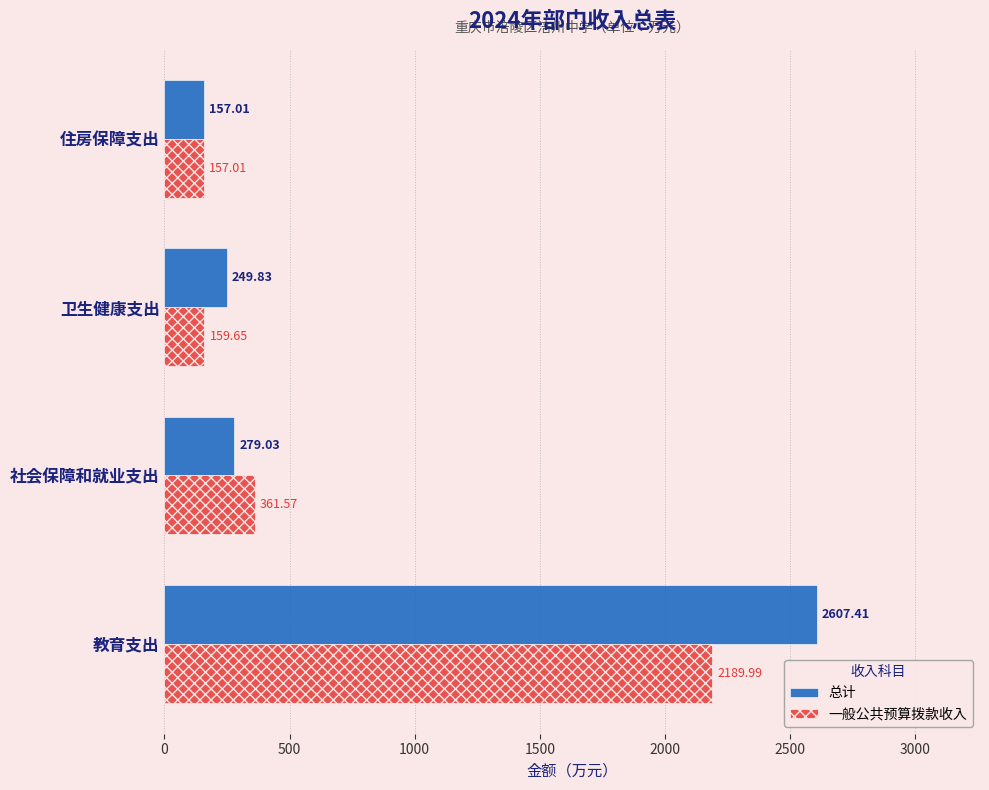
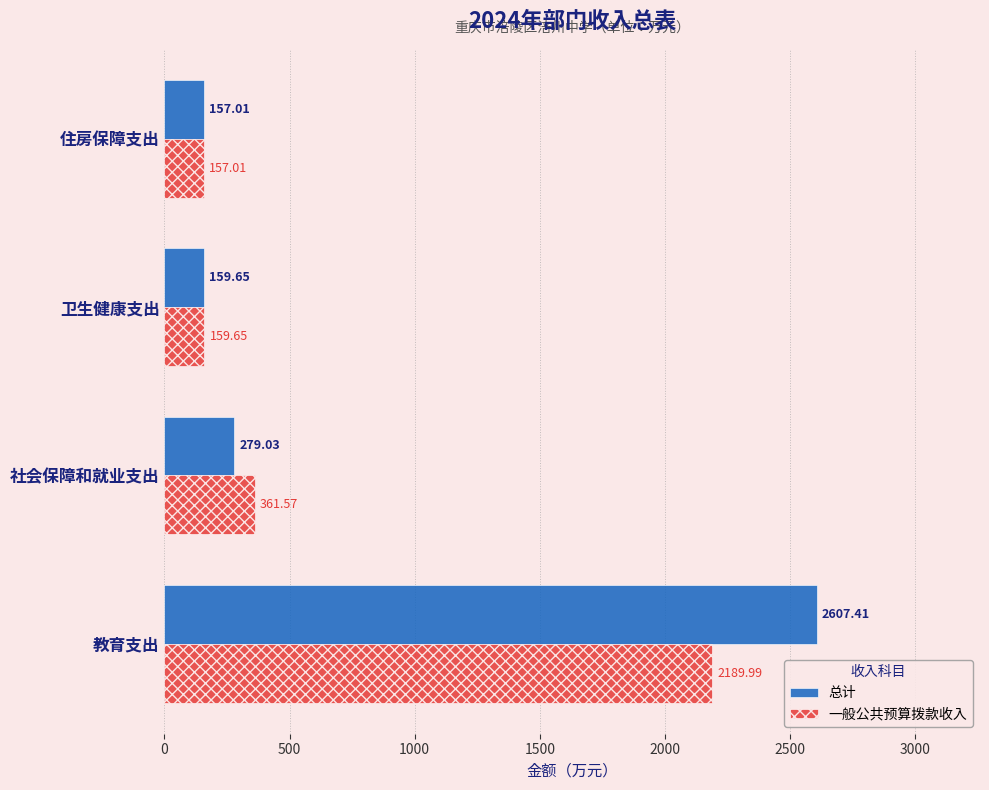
总计, 卫生健康支出: 249.83 -> 159.65
